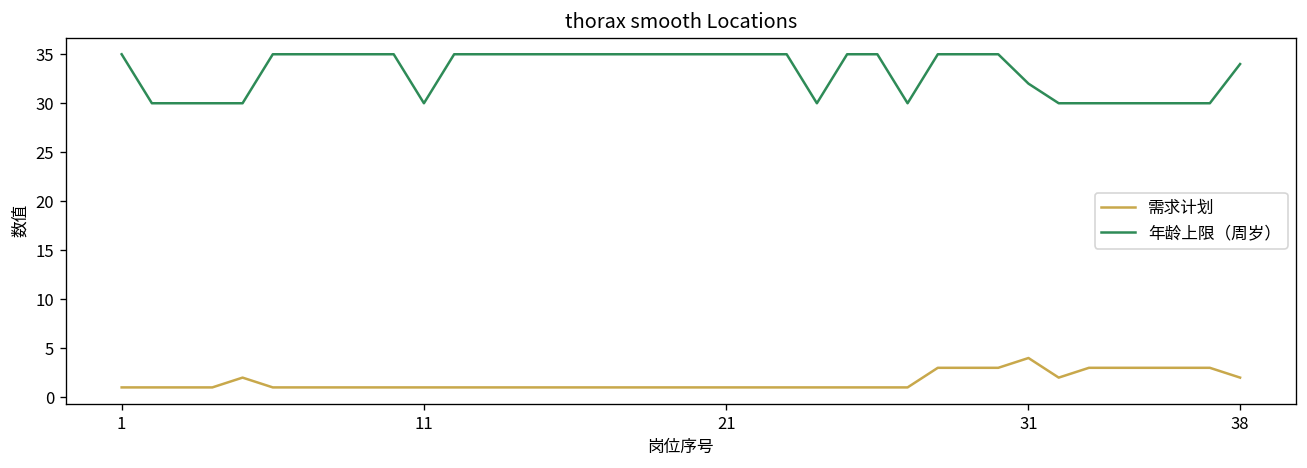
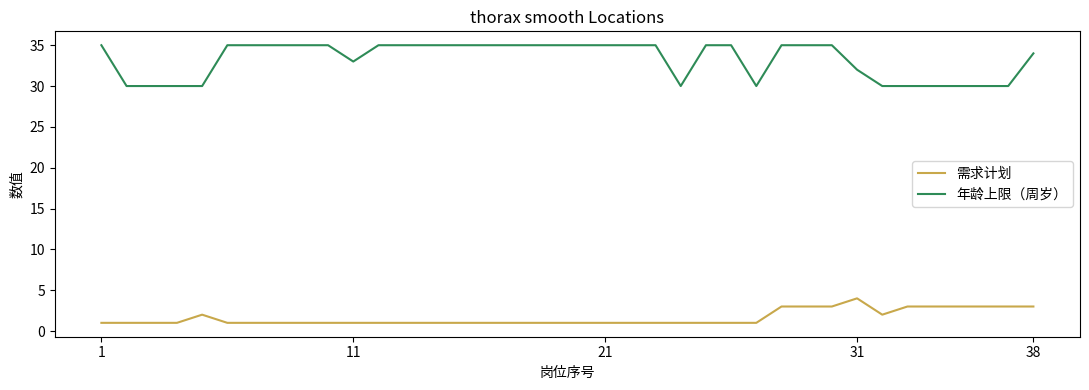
年龄上限（周岁）, 11: 30 -> 33
需求计划, 38: 2 -> 3
